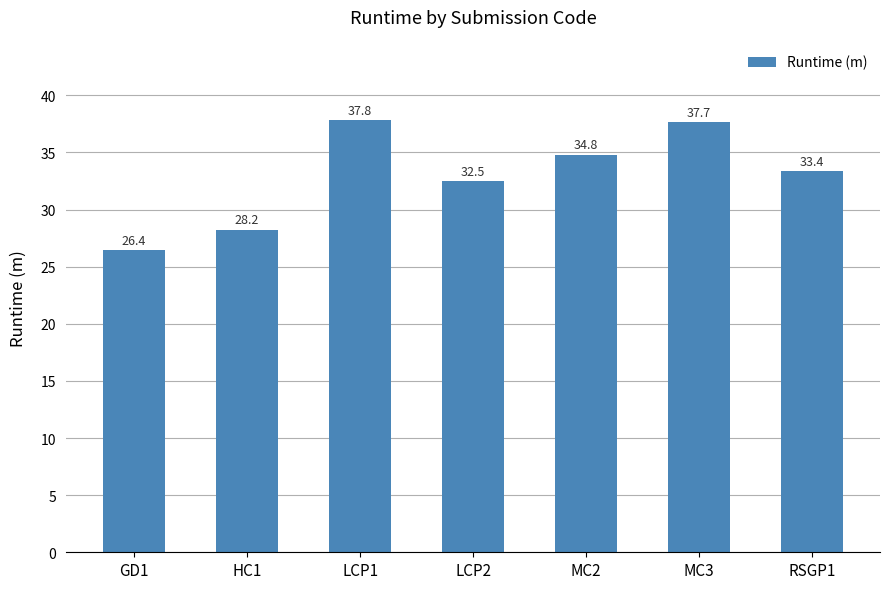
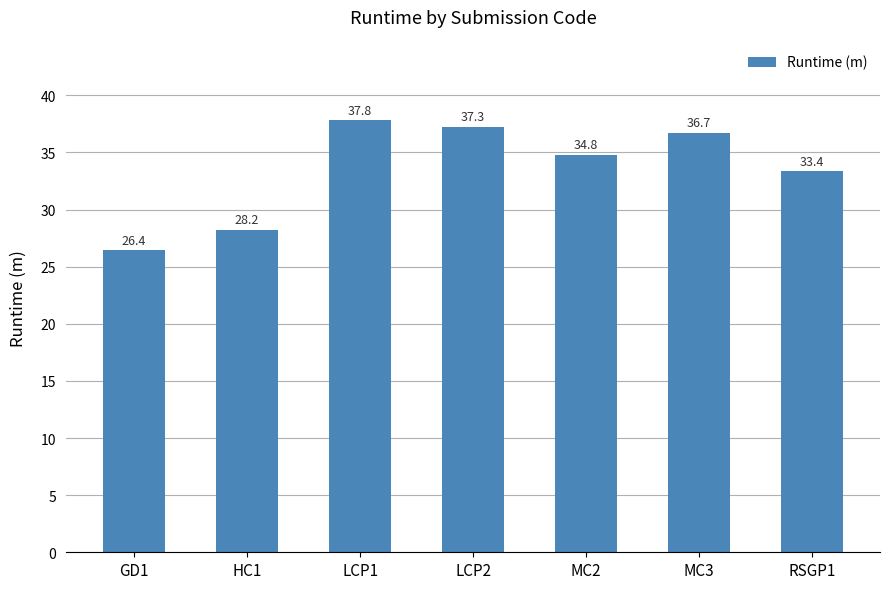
LCP2: 32.5 -> 37.3
MC3: 37.7 -> 36.7
